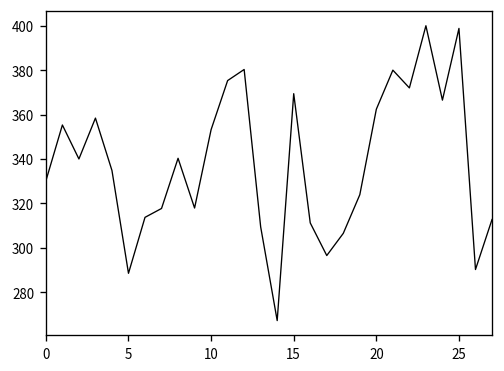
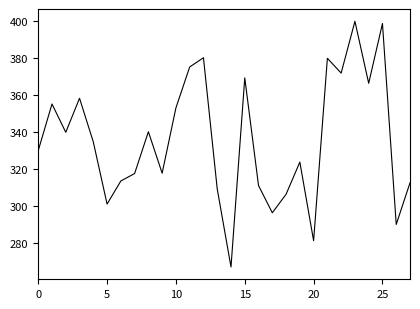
5: 289 -> 301
20: 362 -> 281
